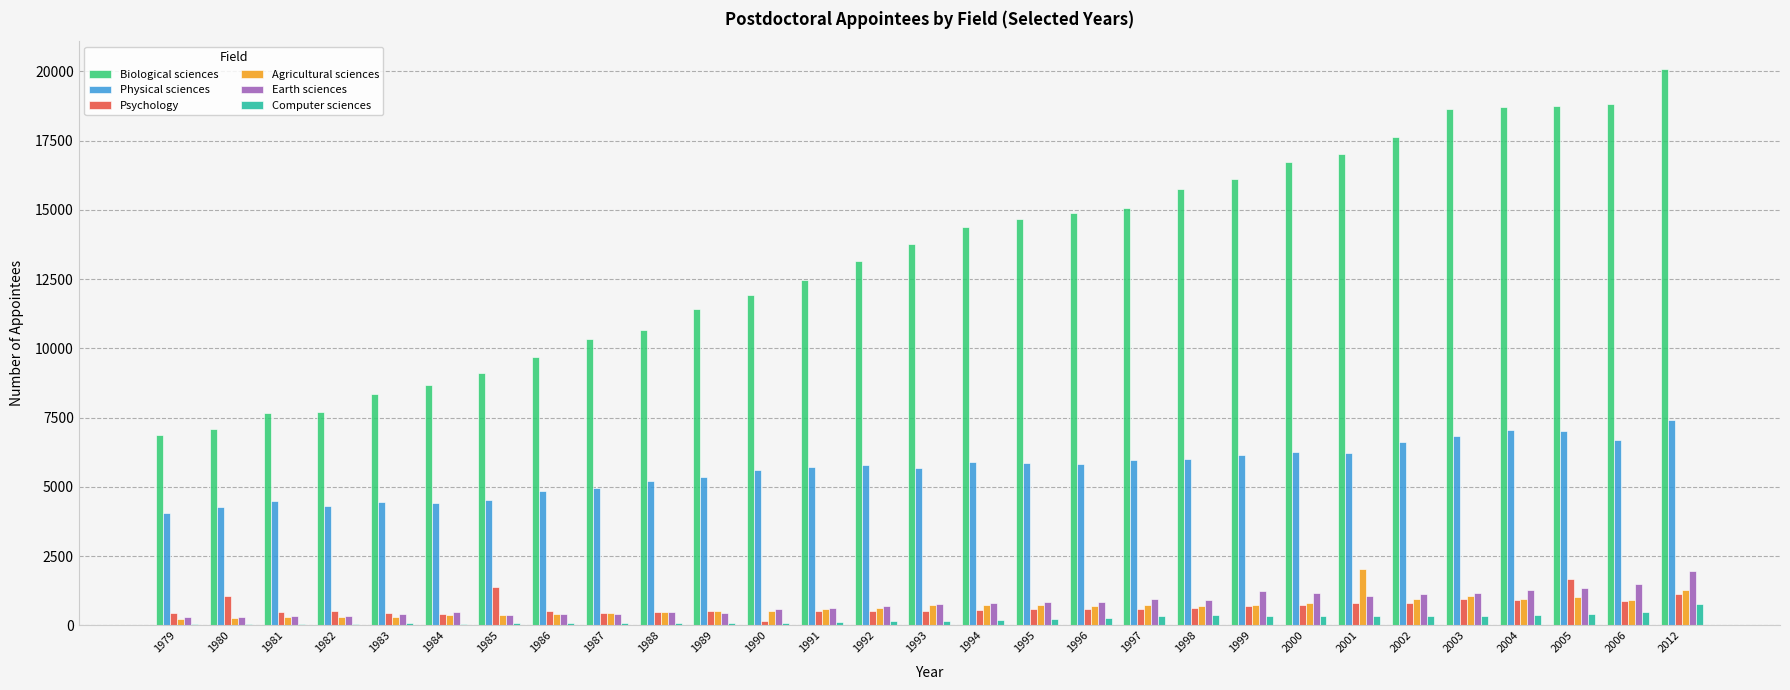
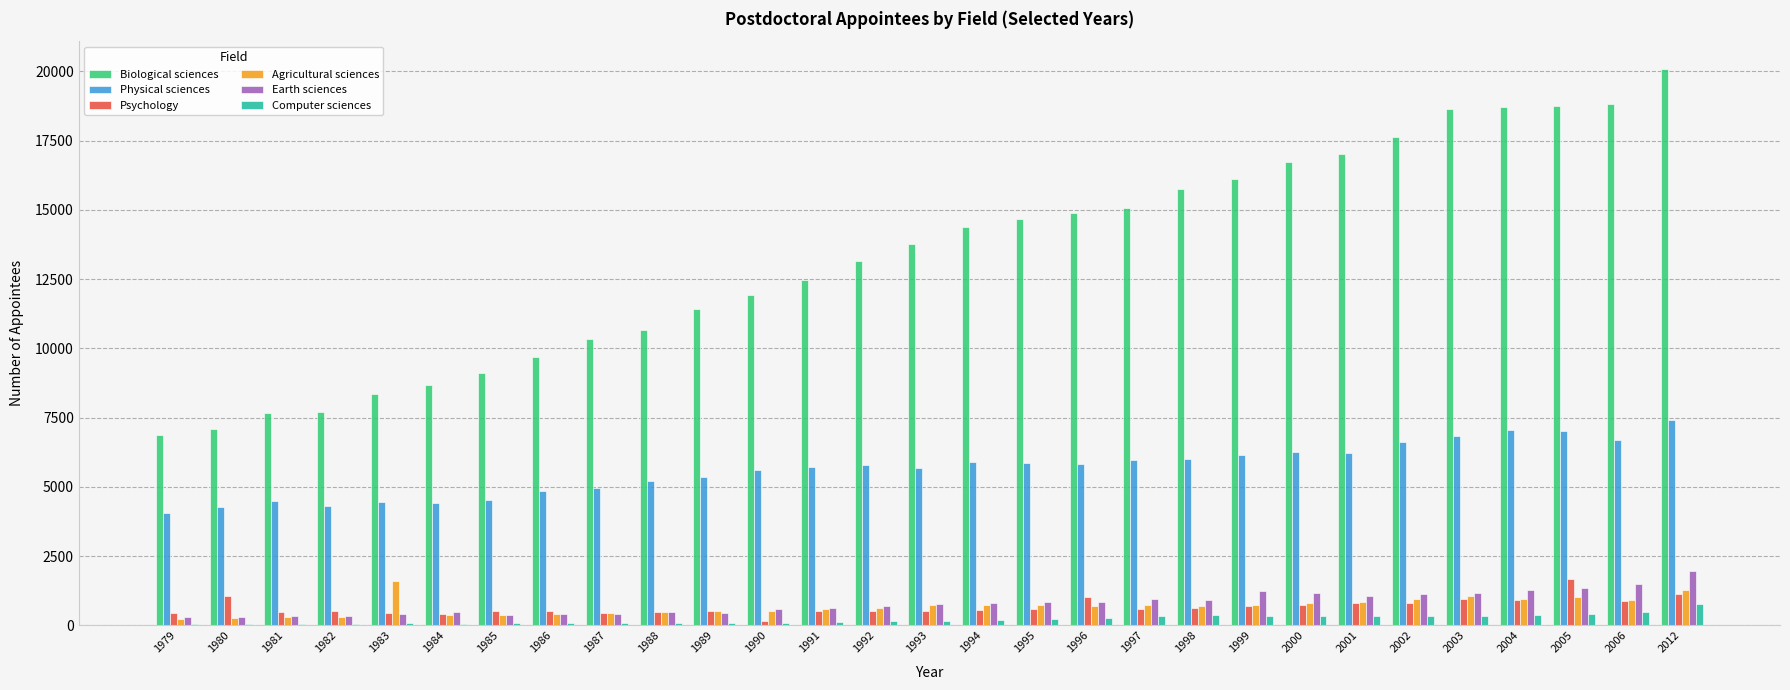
Agricultural sciences, 1983: 300 -> 1600
Psychology, 1985: 1400 -> 500
Psychology, 1996: 600 -> 1000
Agricultural sciences, 2001: 2000 -> 800
